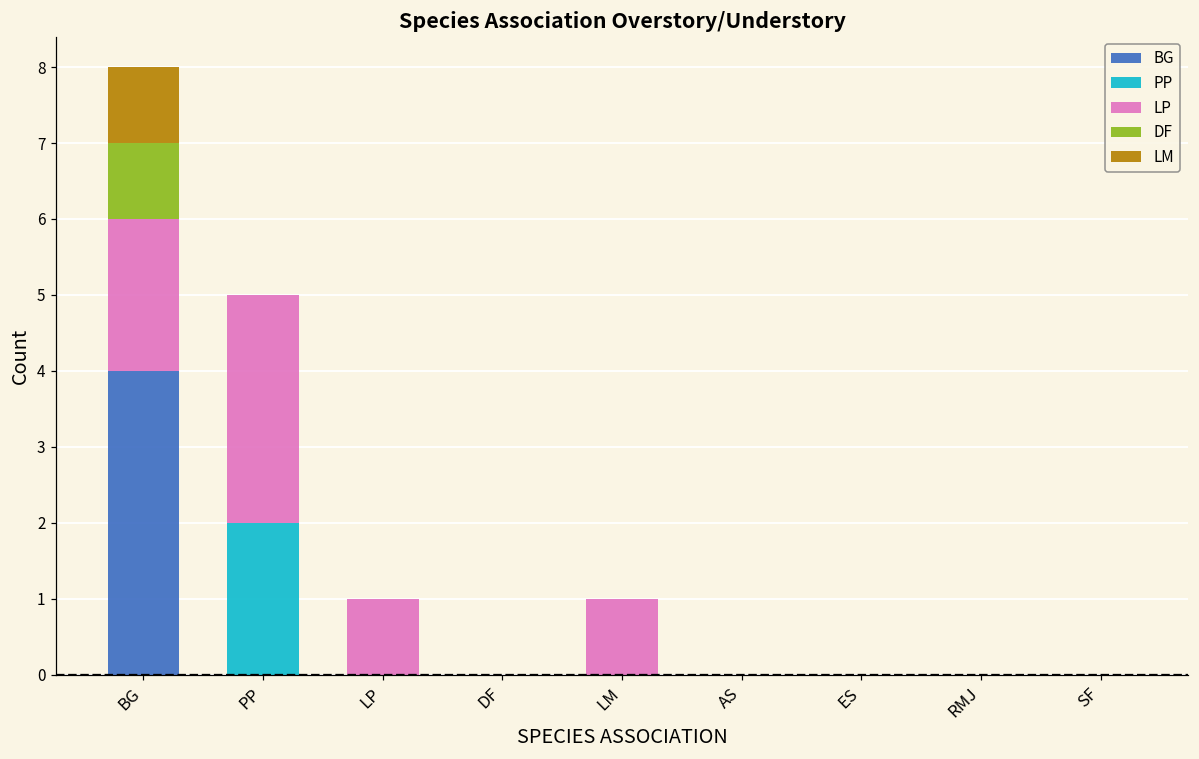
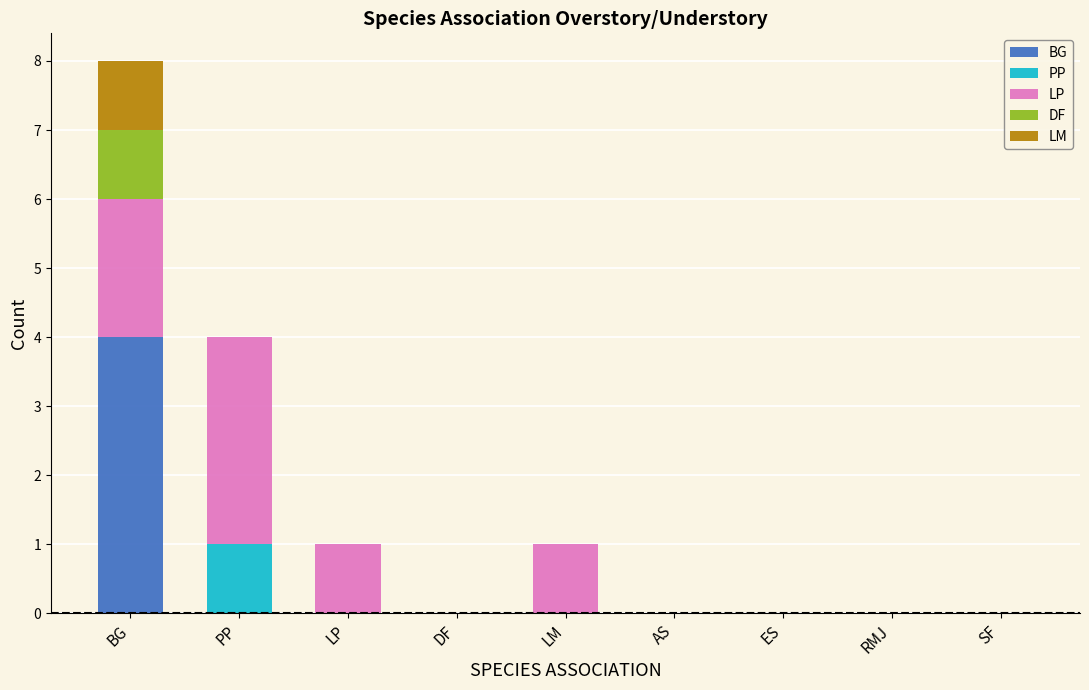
PP, PP: 2 -> 1
